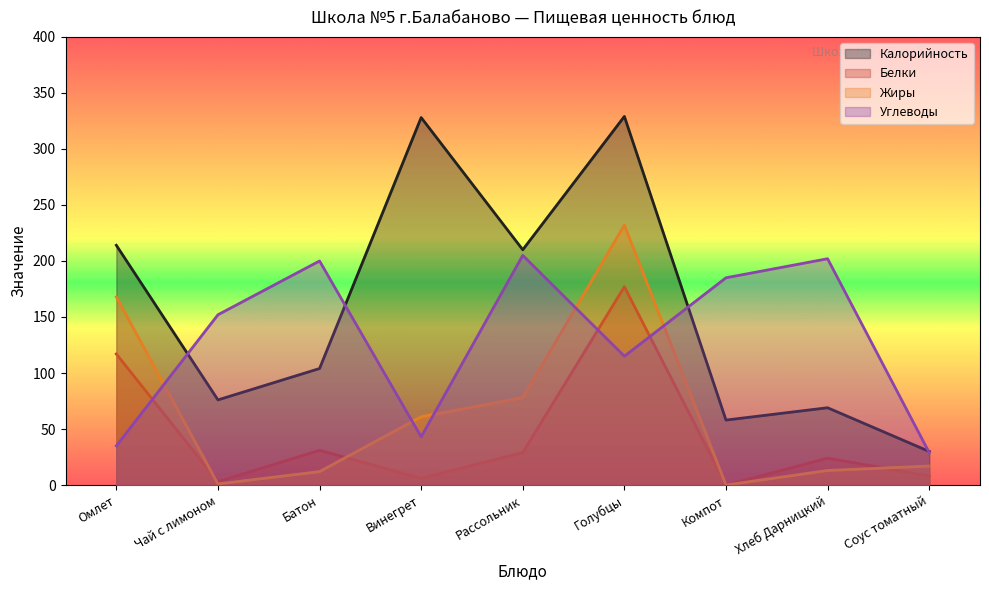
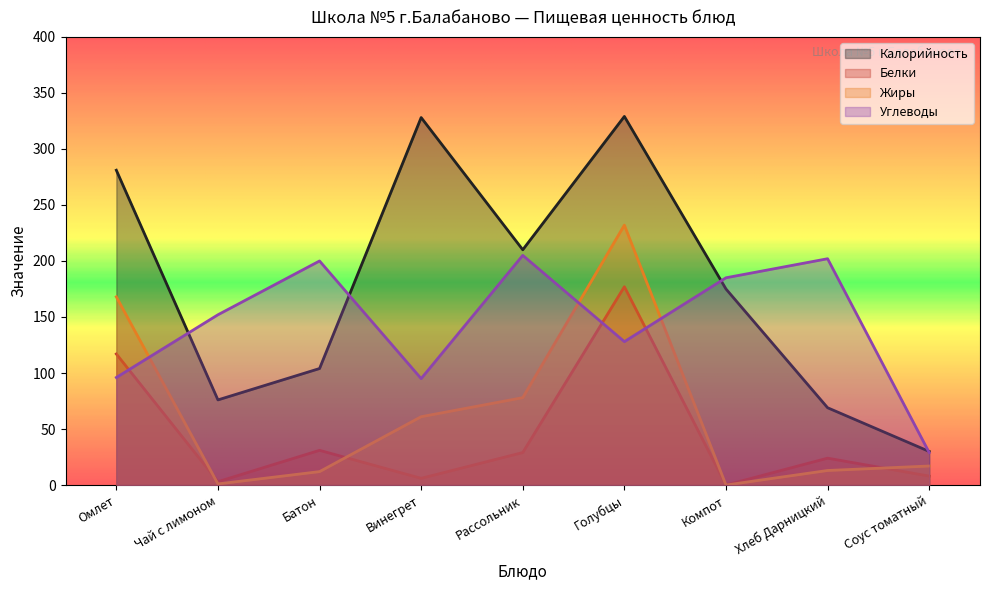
Калорийность, Омлет: 214 -> 281
Углеводы, Омлет: 35 -> 96
Углеводы, Винегрет: 43 -> 95
Углеводы, Голубцы: 115 -> 128
Калорийность, Компот: 58 -> 175
